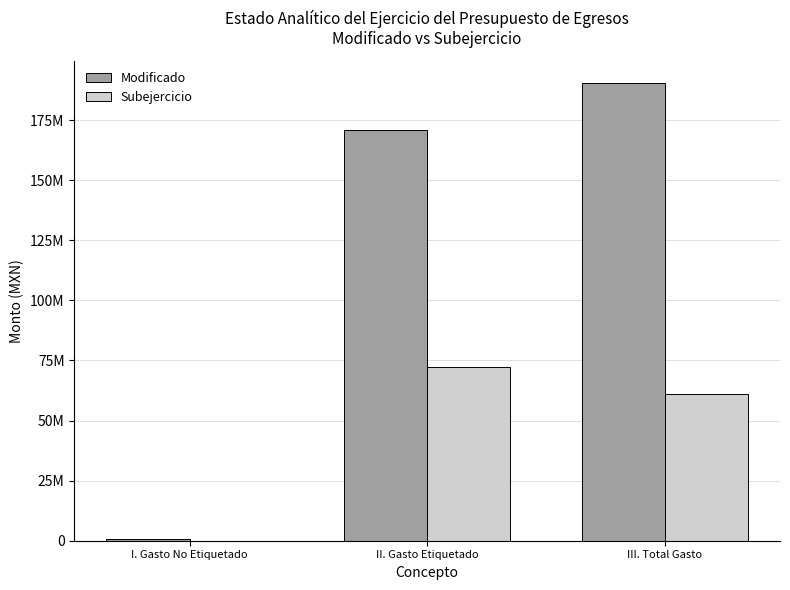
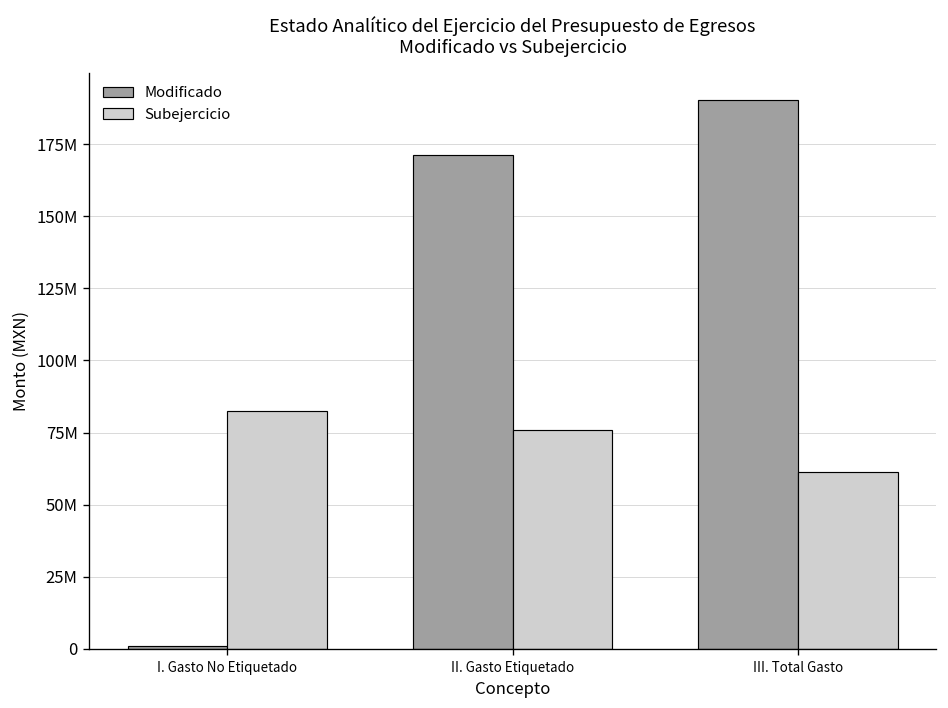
Subejercicio, I. Gasto No Etiquetado: 0 -> 83000000
Subejercicio, II. Gasto Etiquetado: 72000000 -> 76000000
